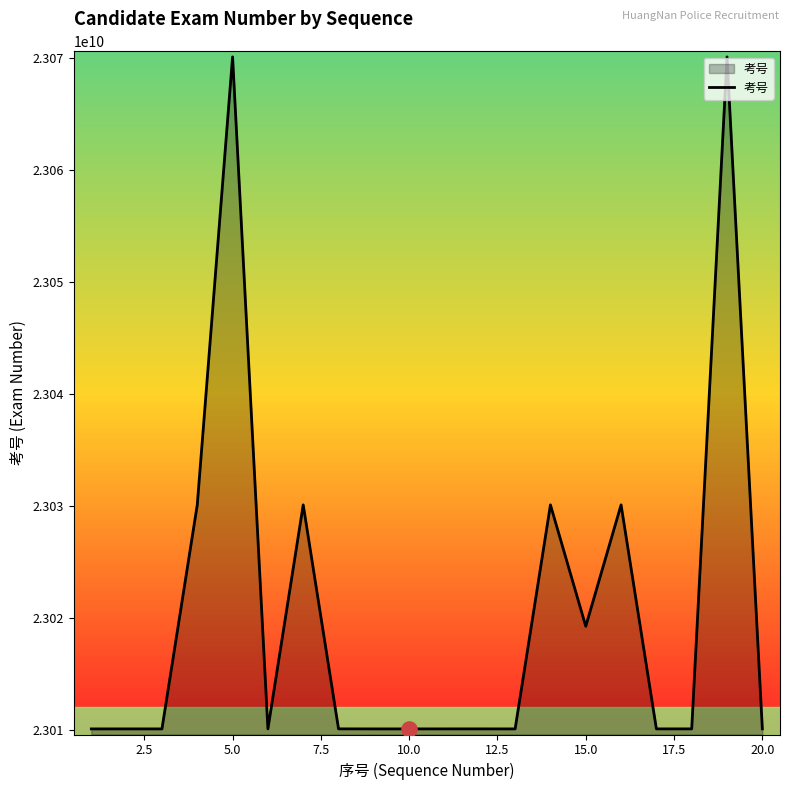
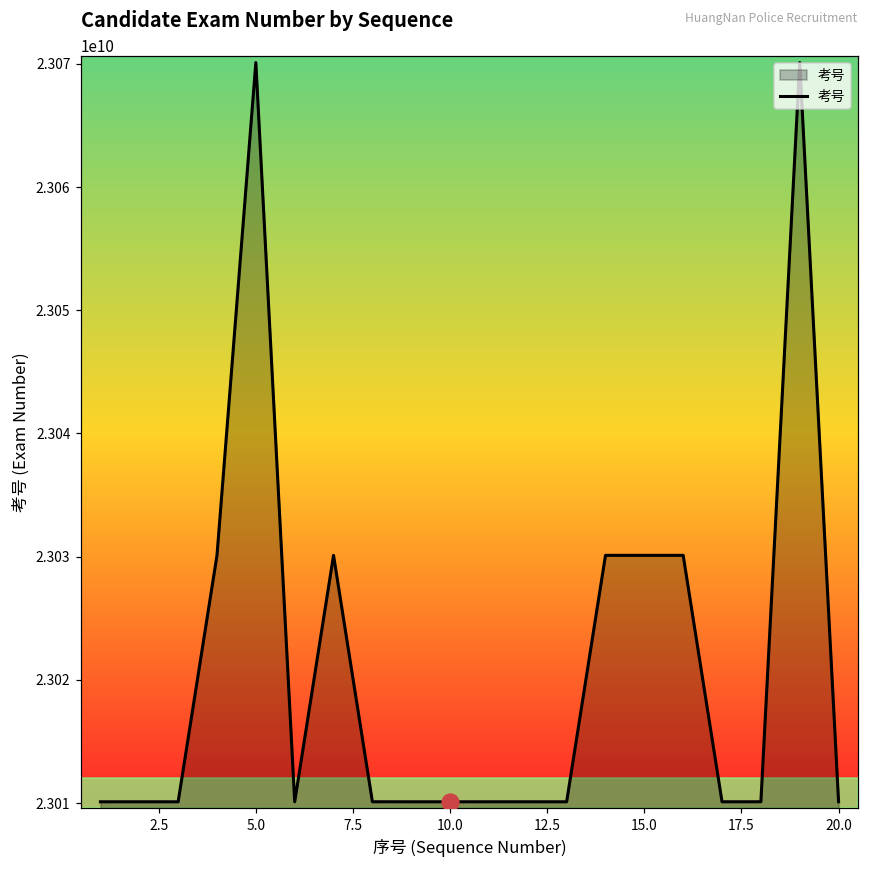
考号, 15.0: 23019300000 -> 23030100000
